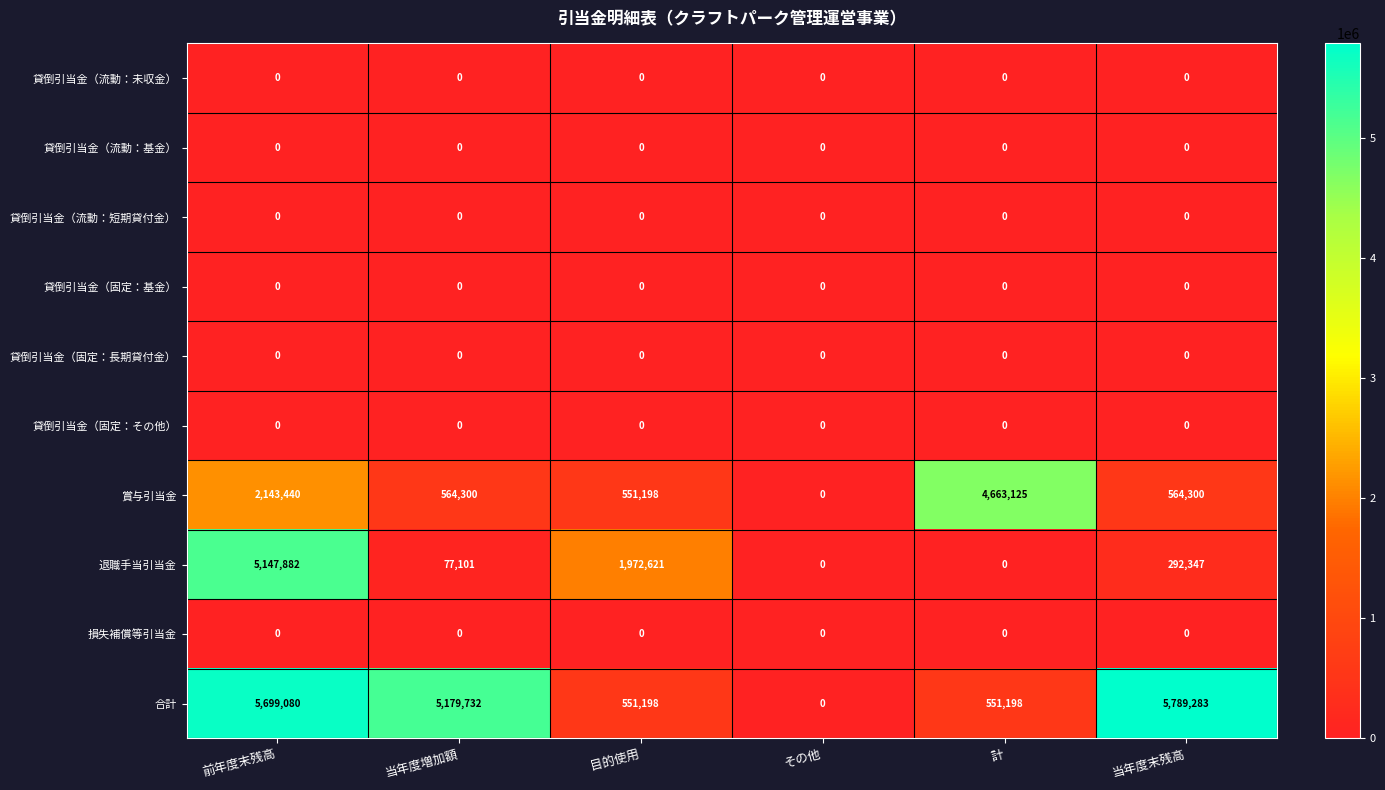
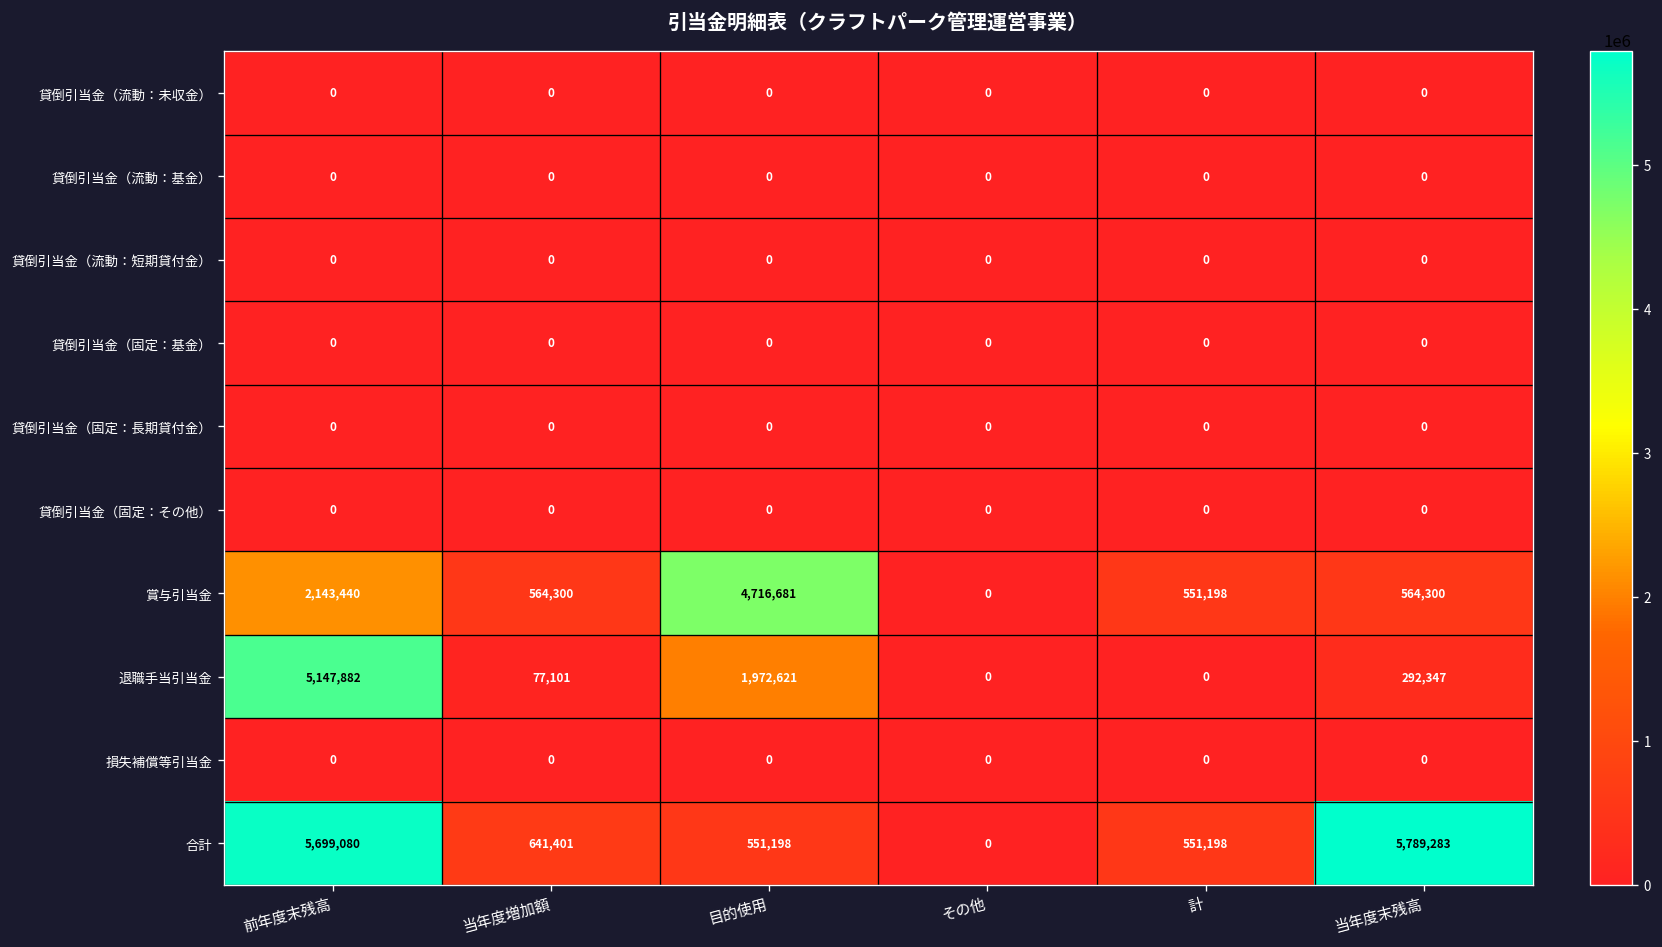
賞与引当金, 目的使用: 551,198 -> 4,716,681
賞与引当金, 計: 4,663,125 -> 551,198
合計, 当年度増加額: 5,179,732 -> 641,401
